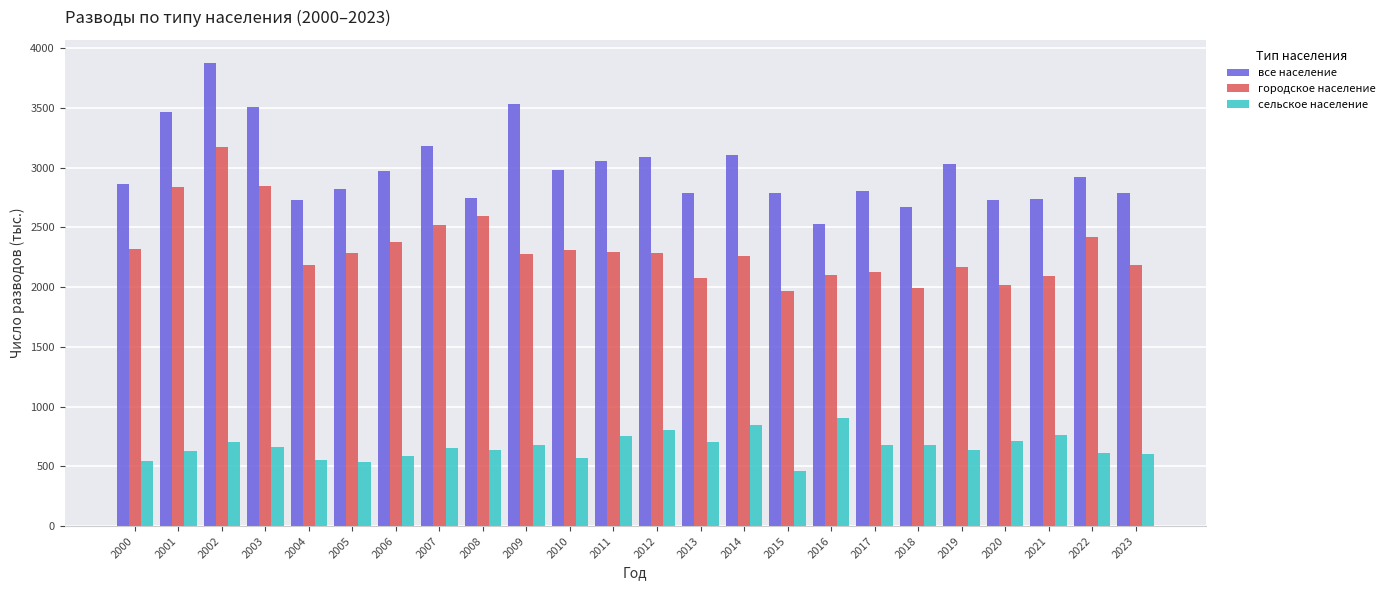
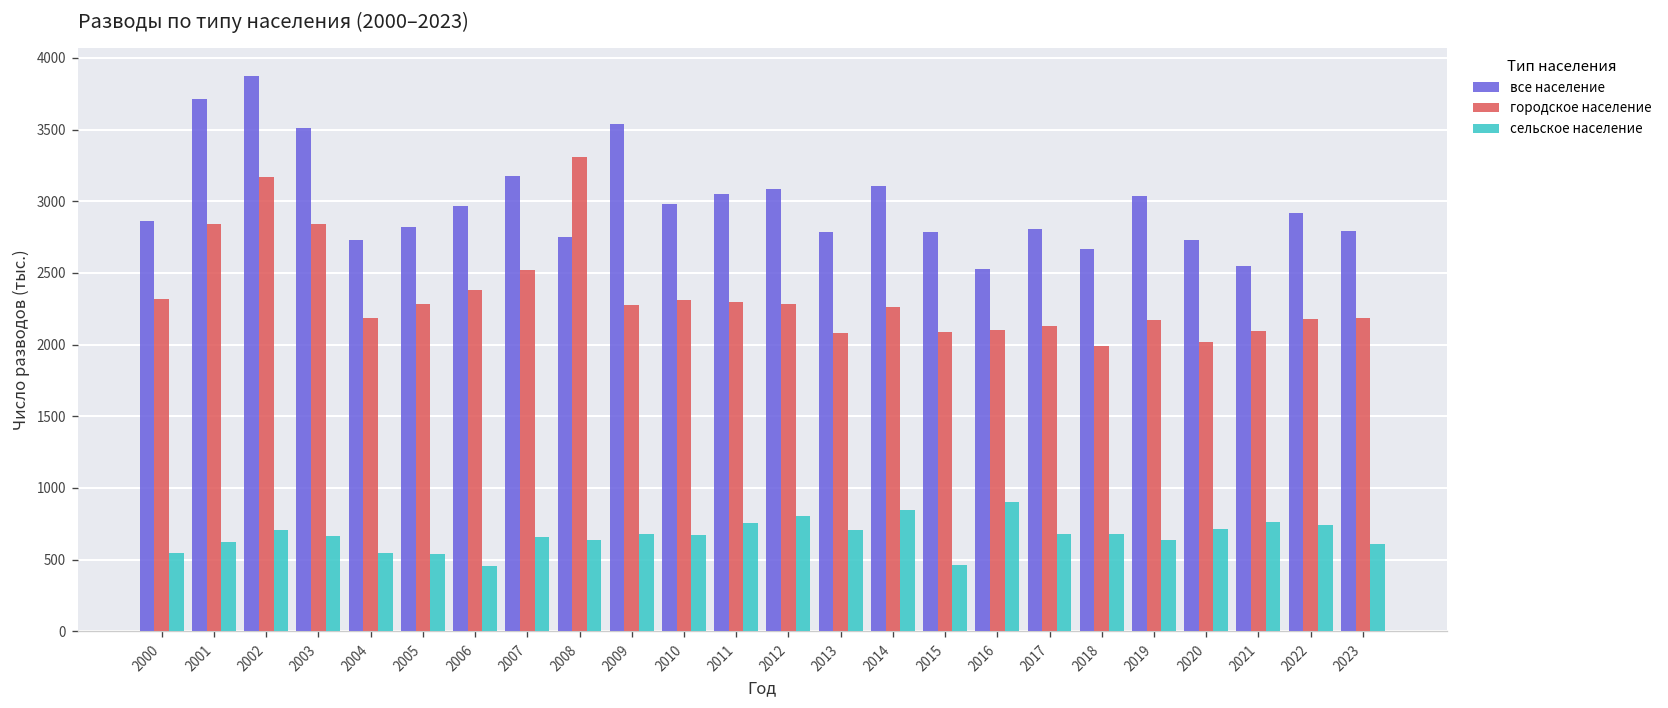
все население, 2001: 3470 -> 3710
сельское население, 2006: 590 -> 450
городское население, 2008: 2590 -> 3310
сельское население, 2010: 570 -> 670
городское население, 2015: 1970 -> 2090
все население, 2021: 2740 -> 2550
городское население, 2022: 2420 -> 2180
сельское население, 2022: 610 -> 740
